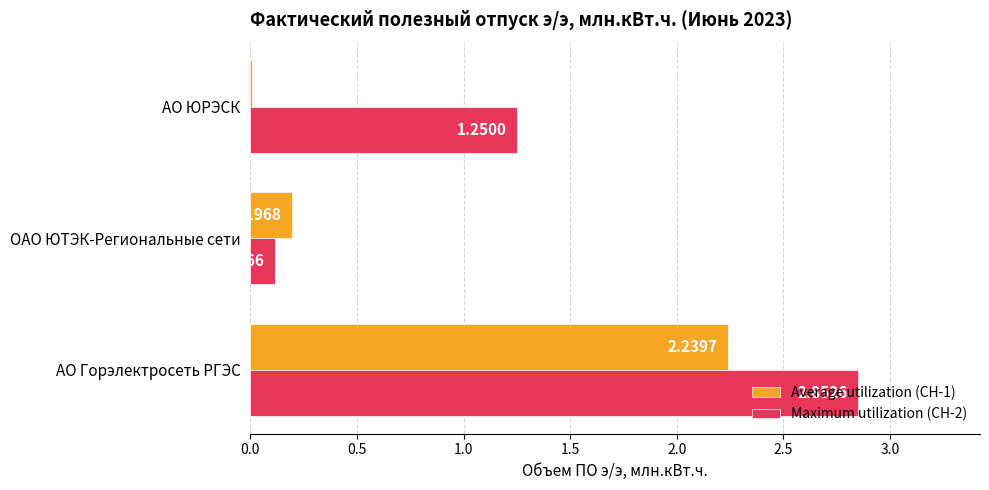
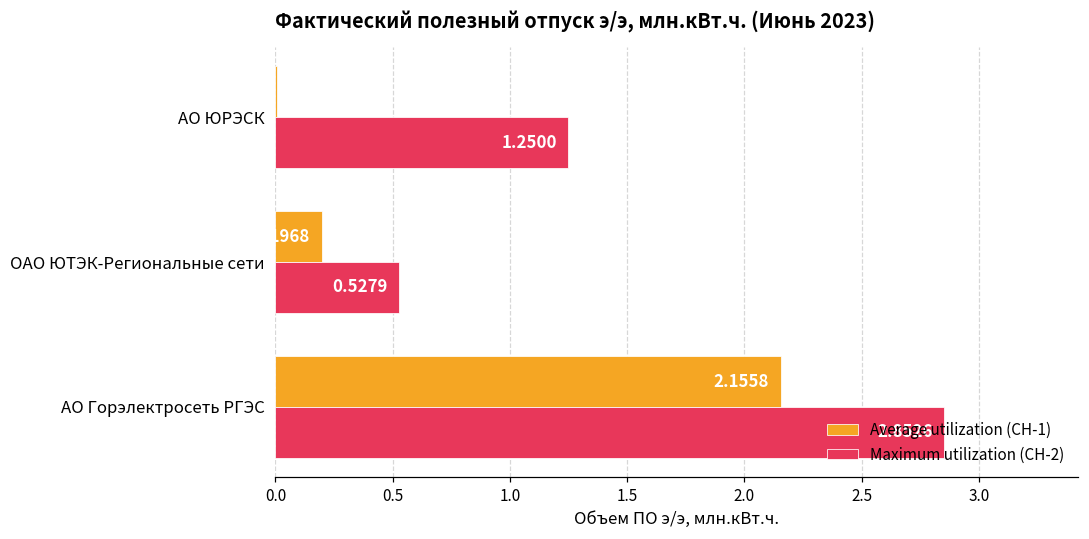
Maximum utilization (СН-2), ОАО ЮТЭК-Региональные сети: 0.12 -> 0.53
Average utilization (СН-1), АО Горэлектросеть РГЭС: 2.2397 -> 2.1558
